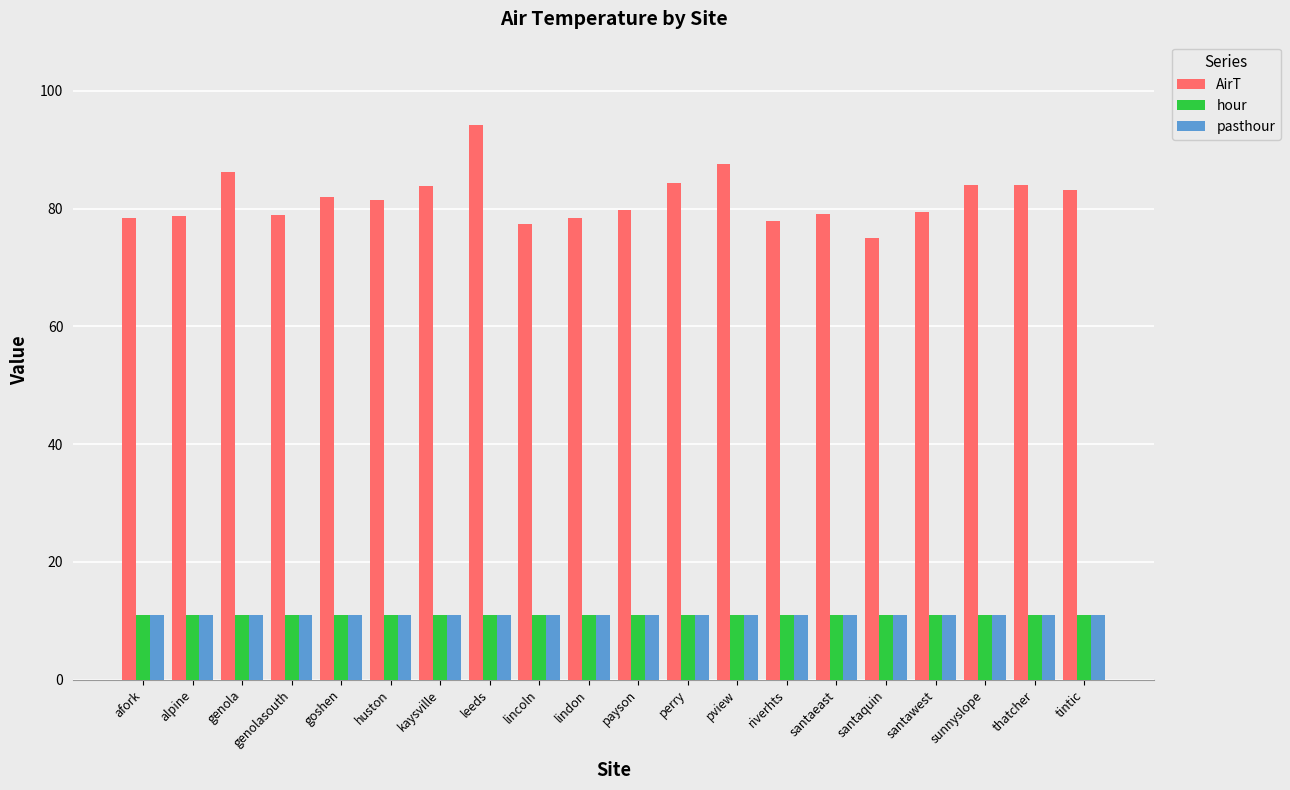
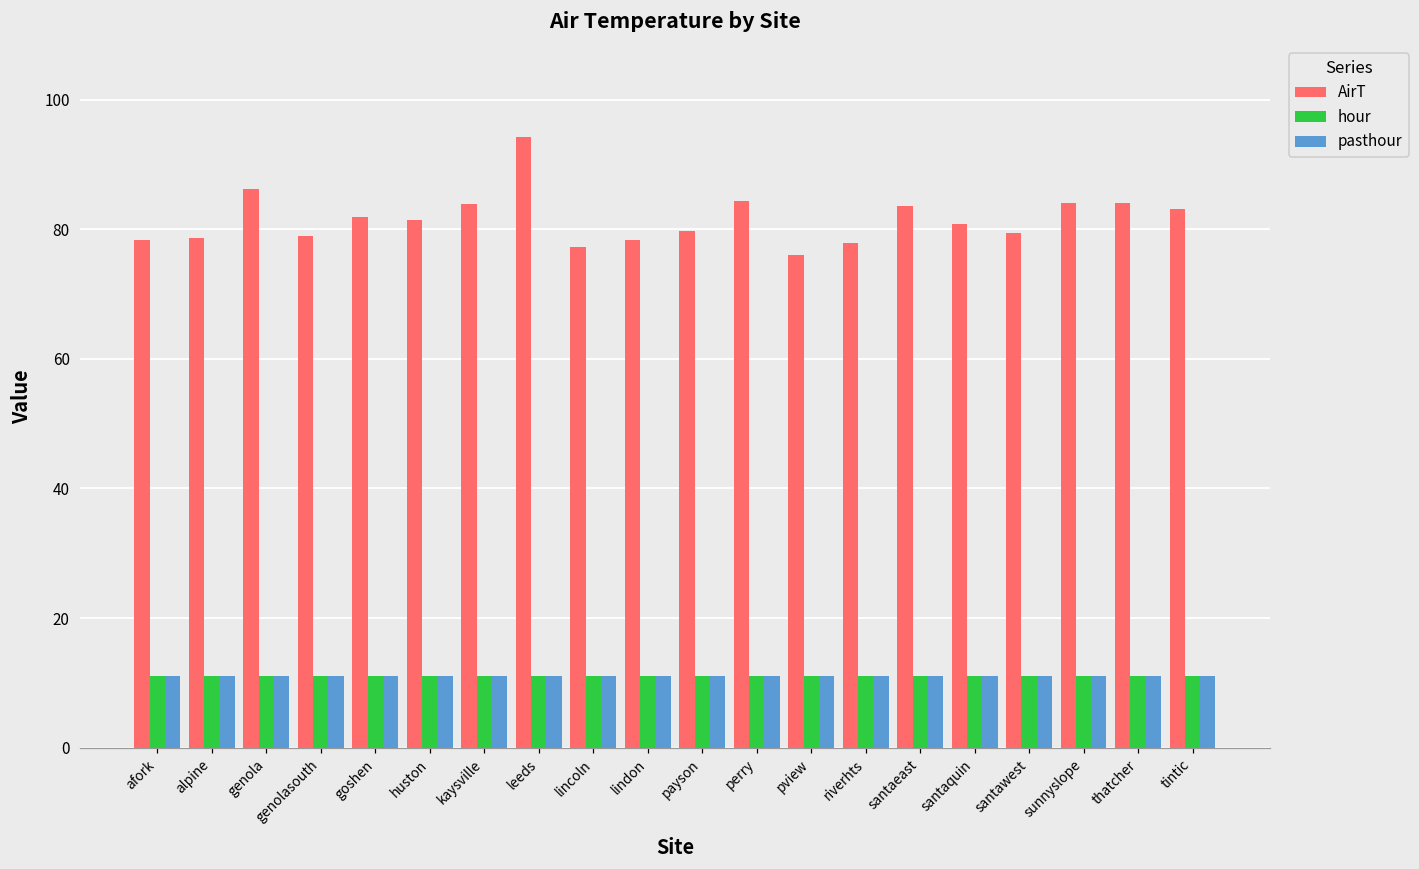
AirT, pview: 88 -> 76
AirT, santaeast: 79 -> 84
AirT, santaquin: 75 -> 81
